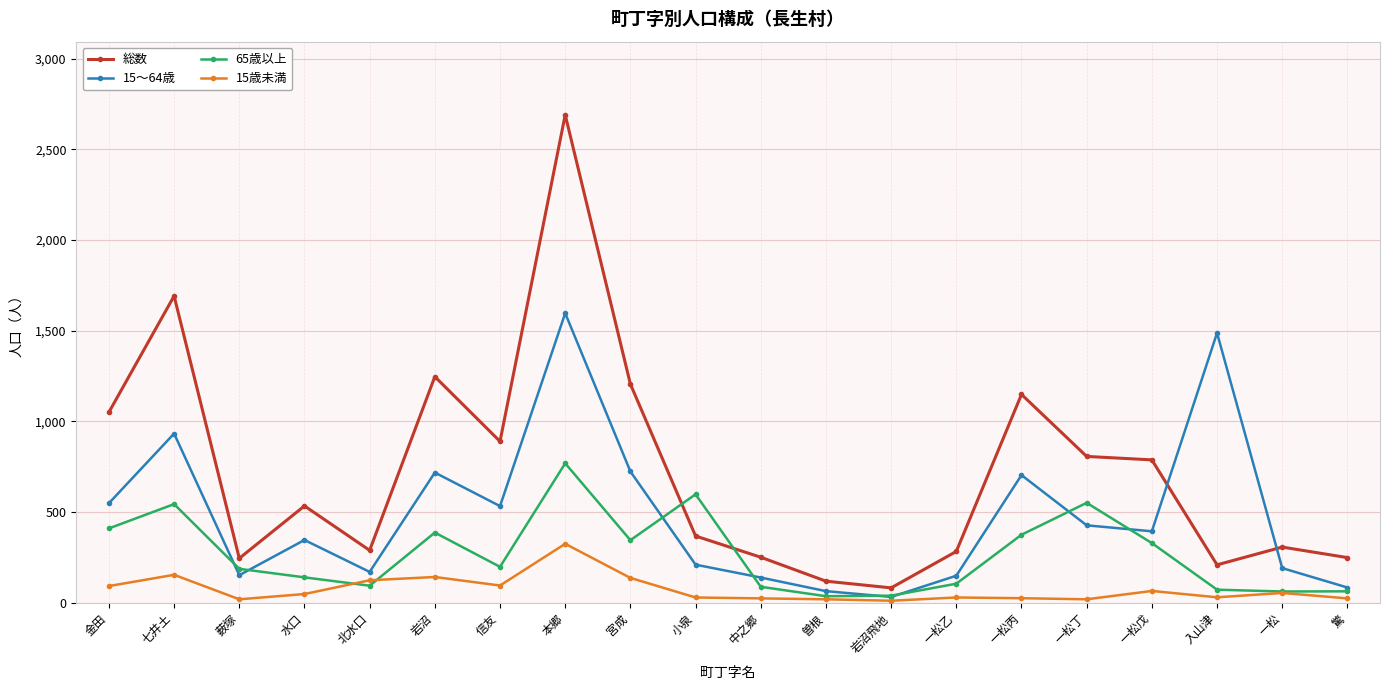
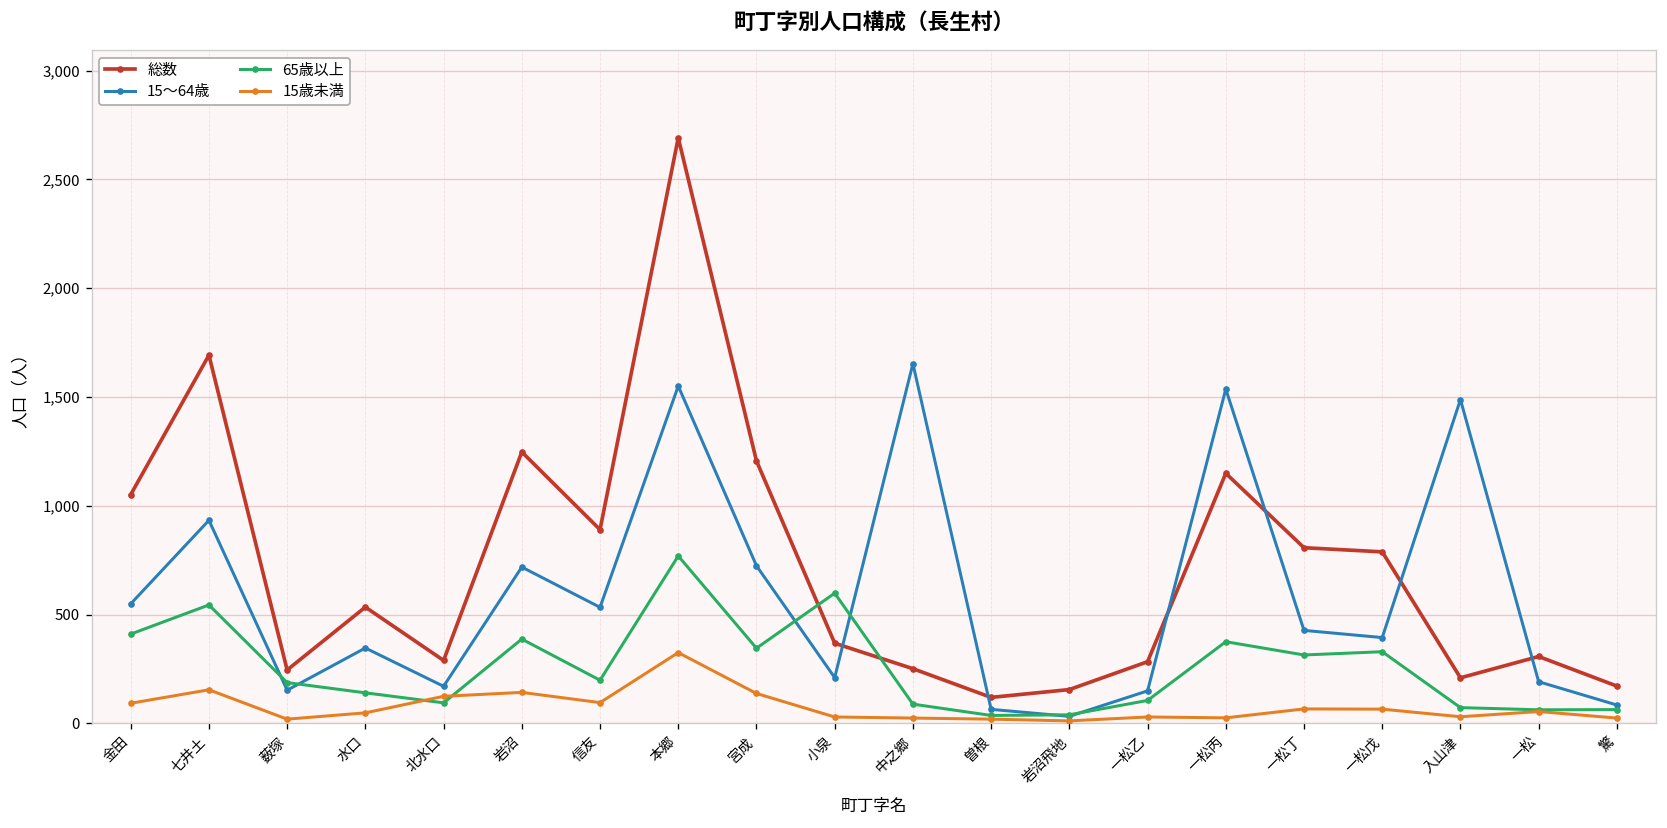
15～64歳, 本郷: 1,600 -> 1,550
15～64歳, 中之郷: 140 -> 1,650
総数, 岩沼飛地: 80 -> 160
15～64歳, 一松丙: 700 -> 1,540
65歳以上, 一松丁: 550 -> 310
15歳未満, 一松丁: 20 -> 70
総数, 驚: 250 -> 170
